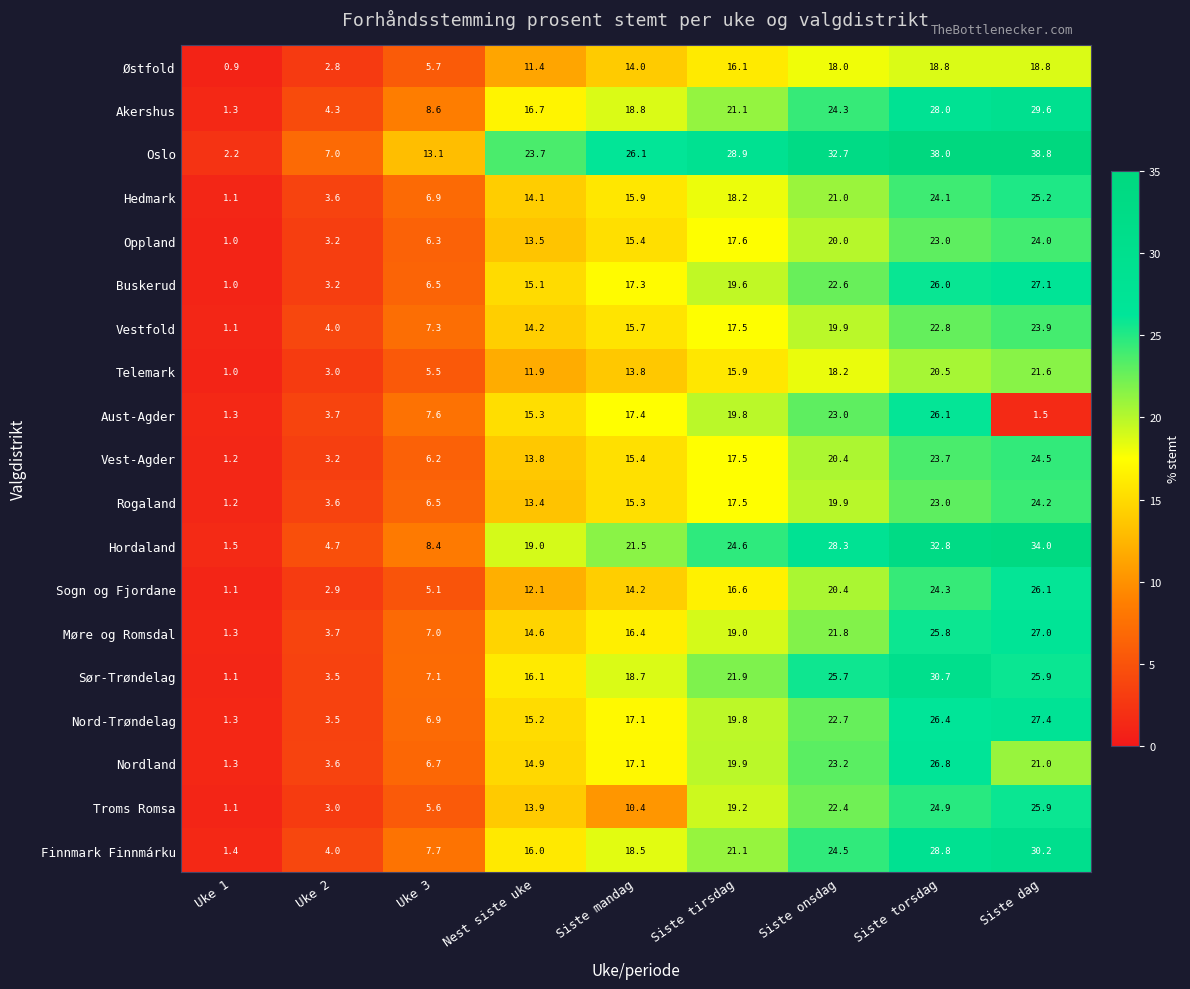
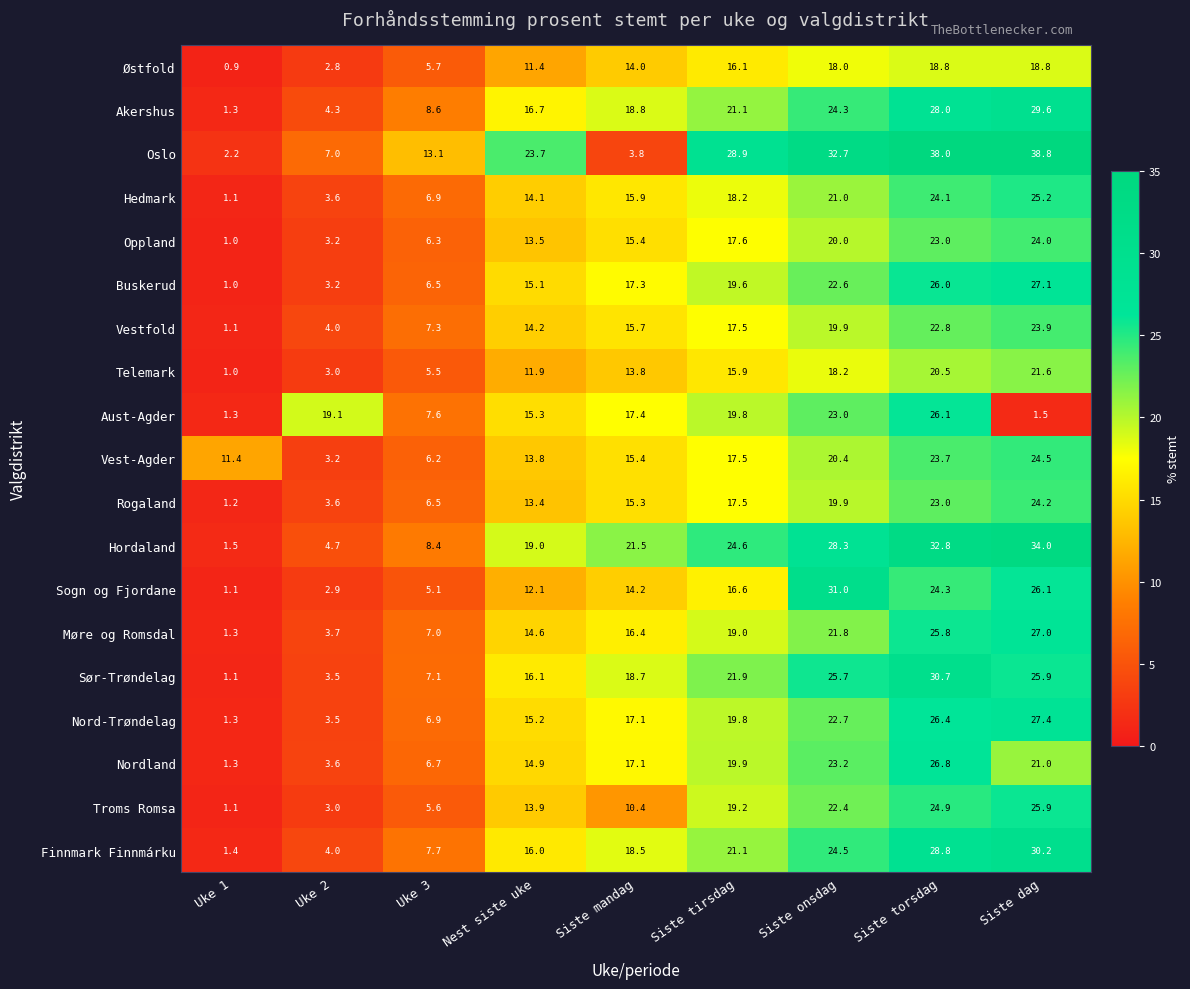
Oslo, Siste mandag: 26.1 -> 3.8
Aust-Agder, Uke 2: 3.7 -> 19.1
Vest-Agder, Uke 1: 1.2 -> 11.4
Sogn og Fjordane, Siste onsdag: 20.4 -> 31.0
